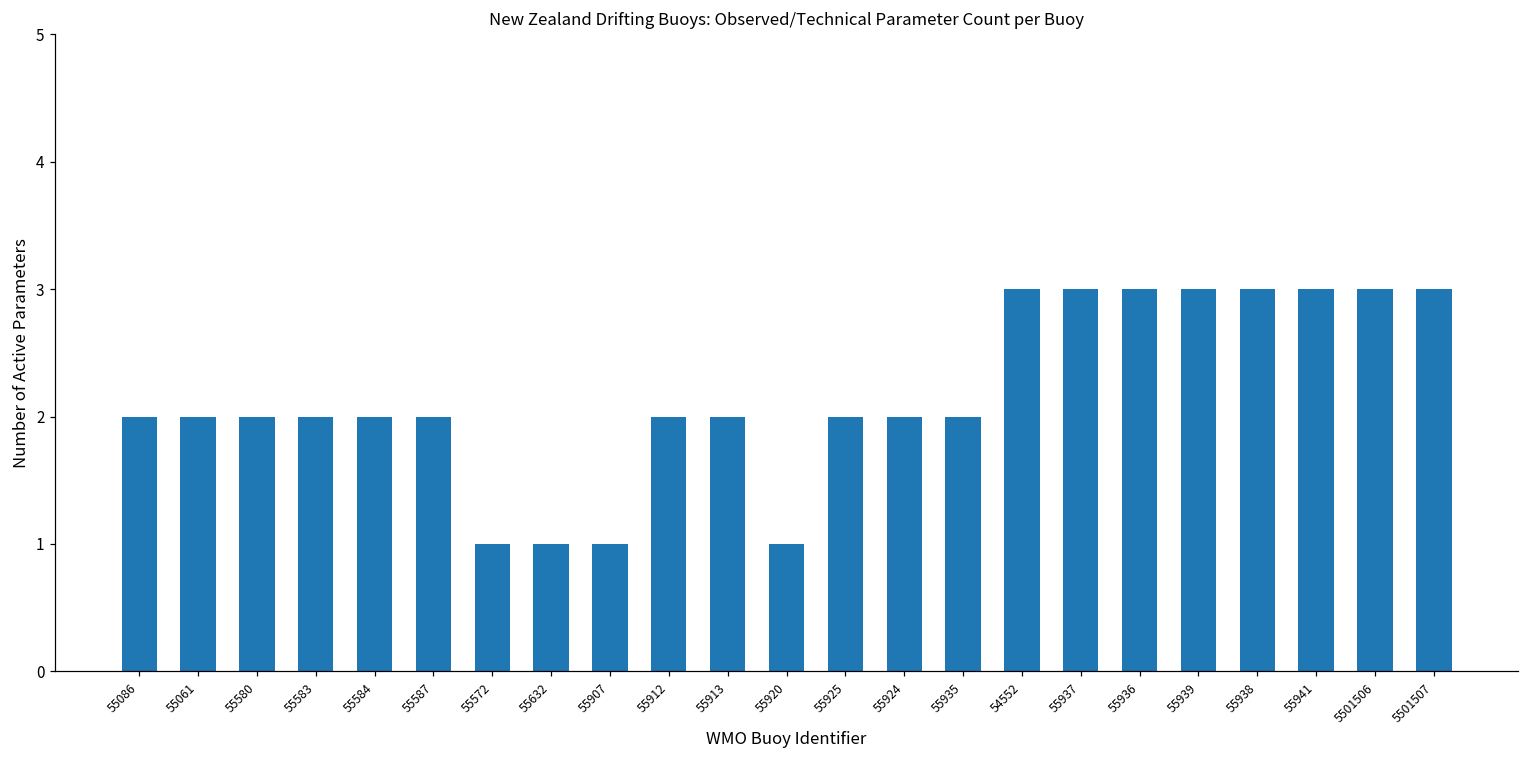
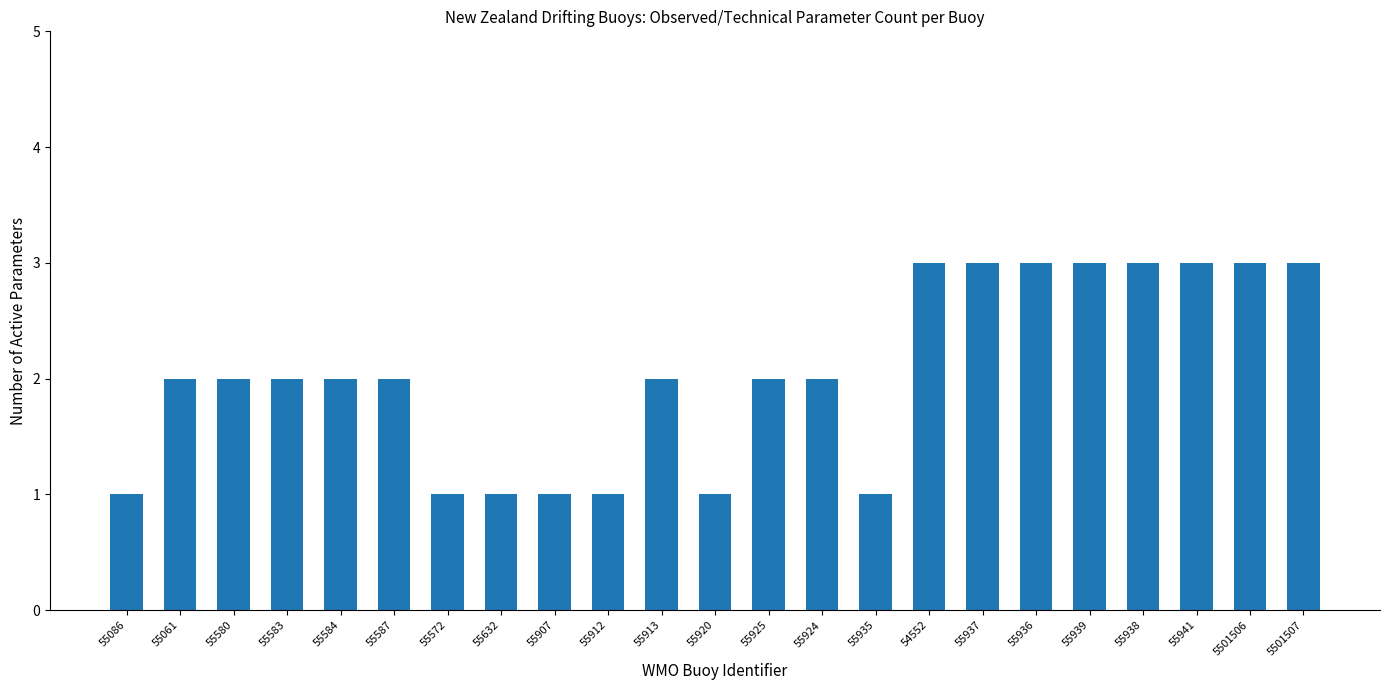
55086: 2 -> 1
55912: 2 -> 1
55935: 2 -> 1
